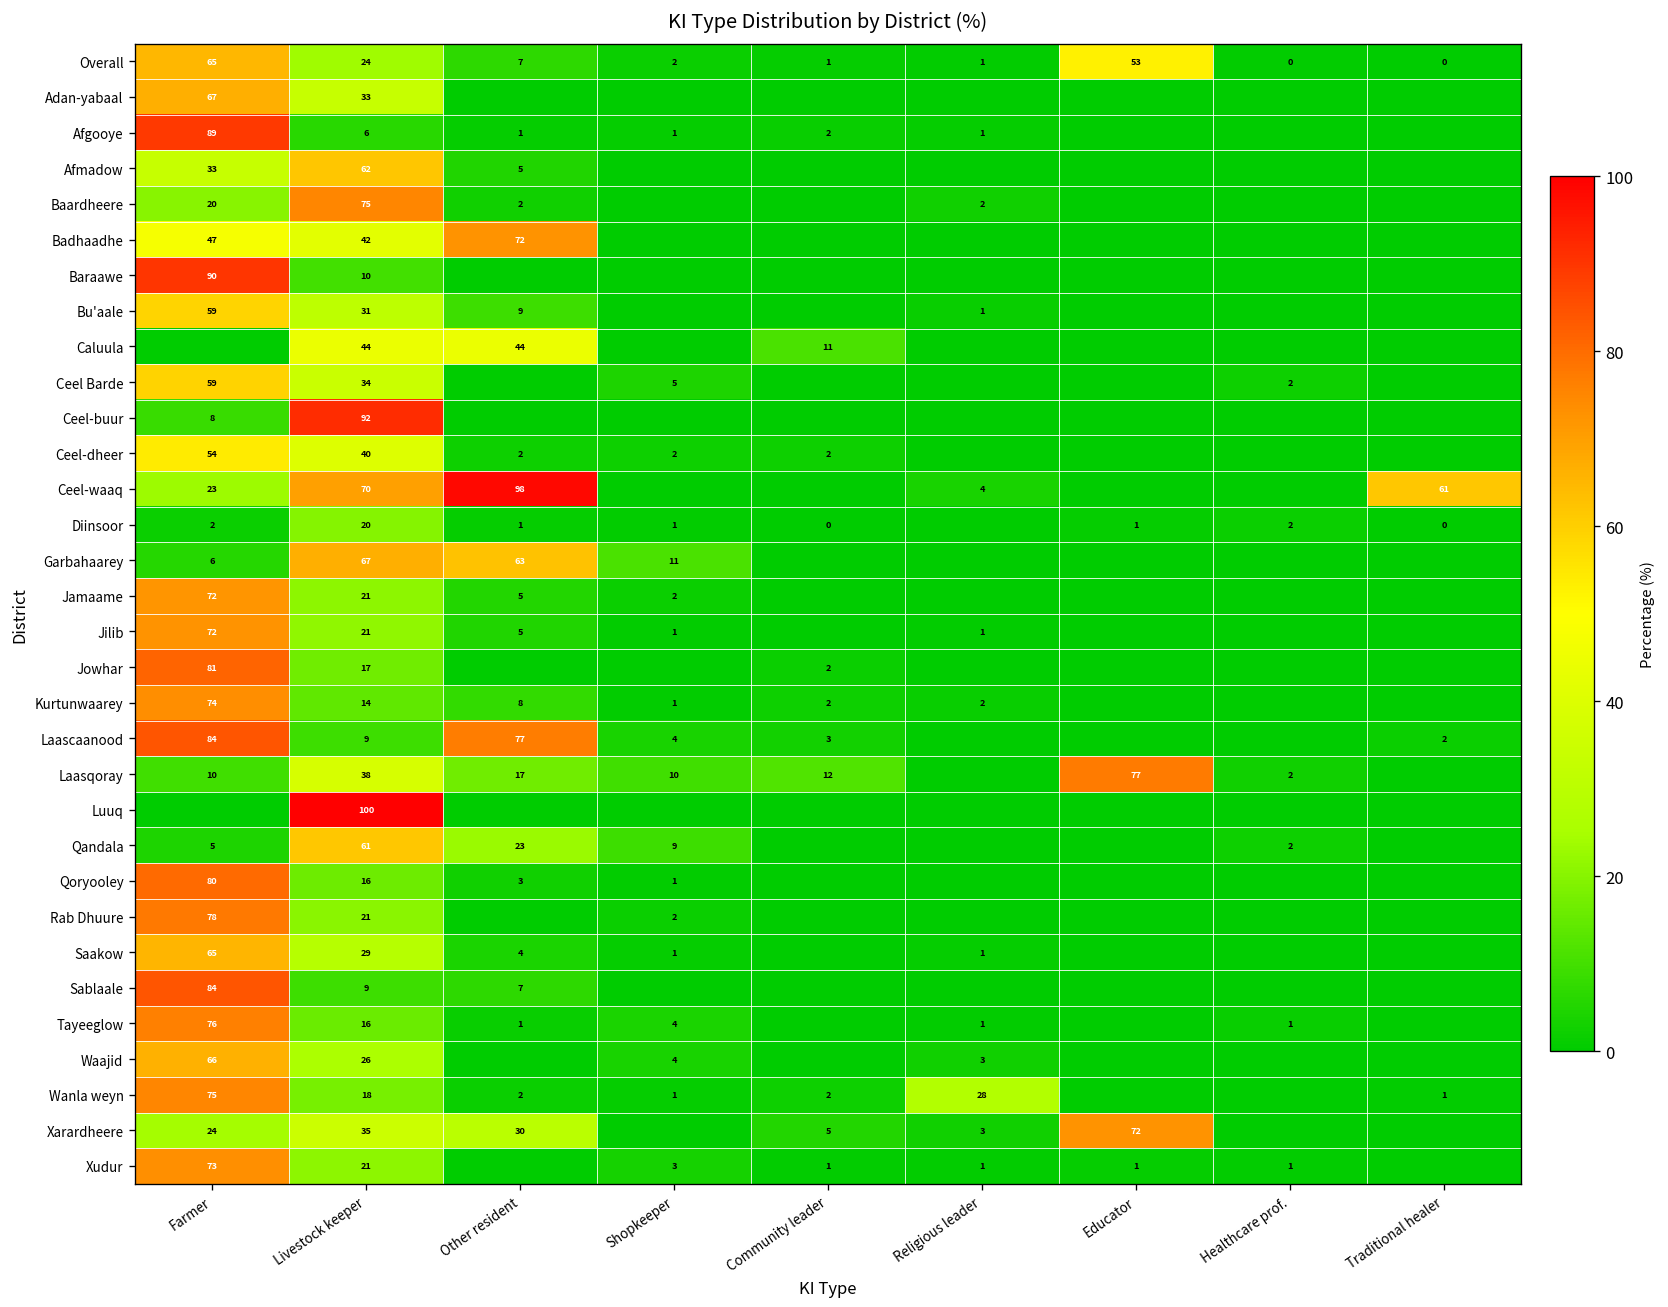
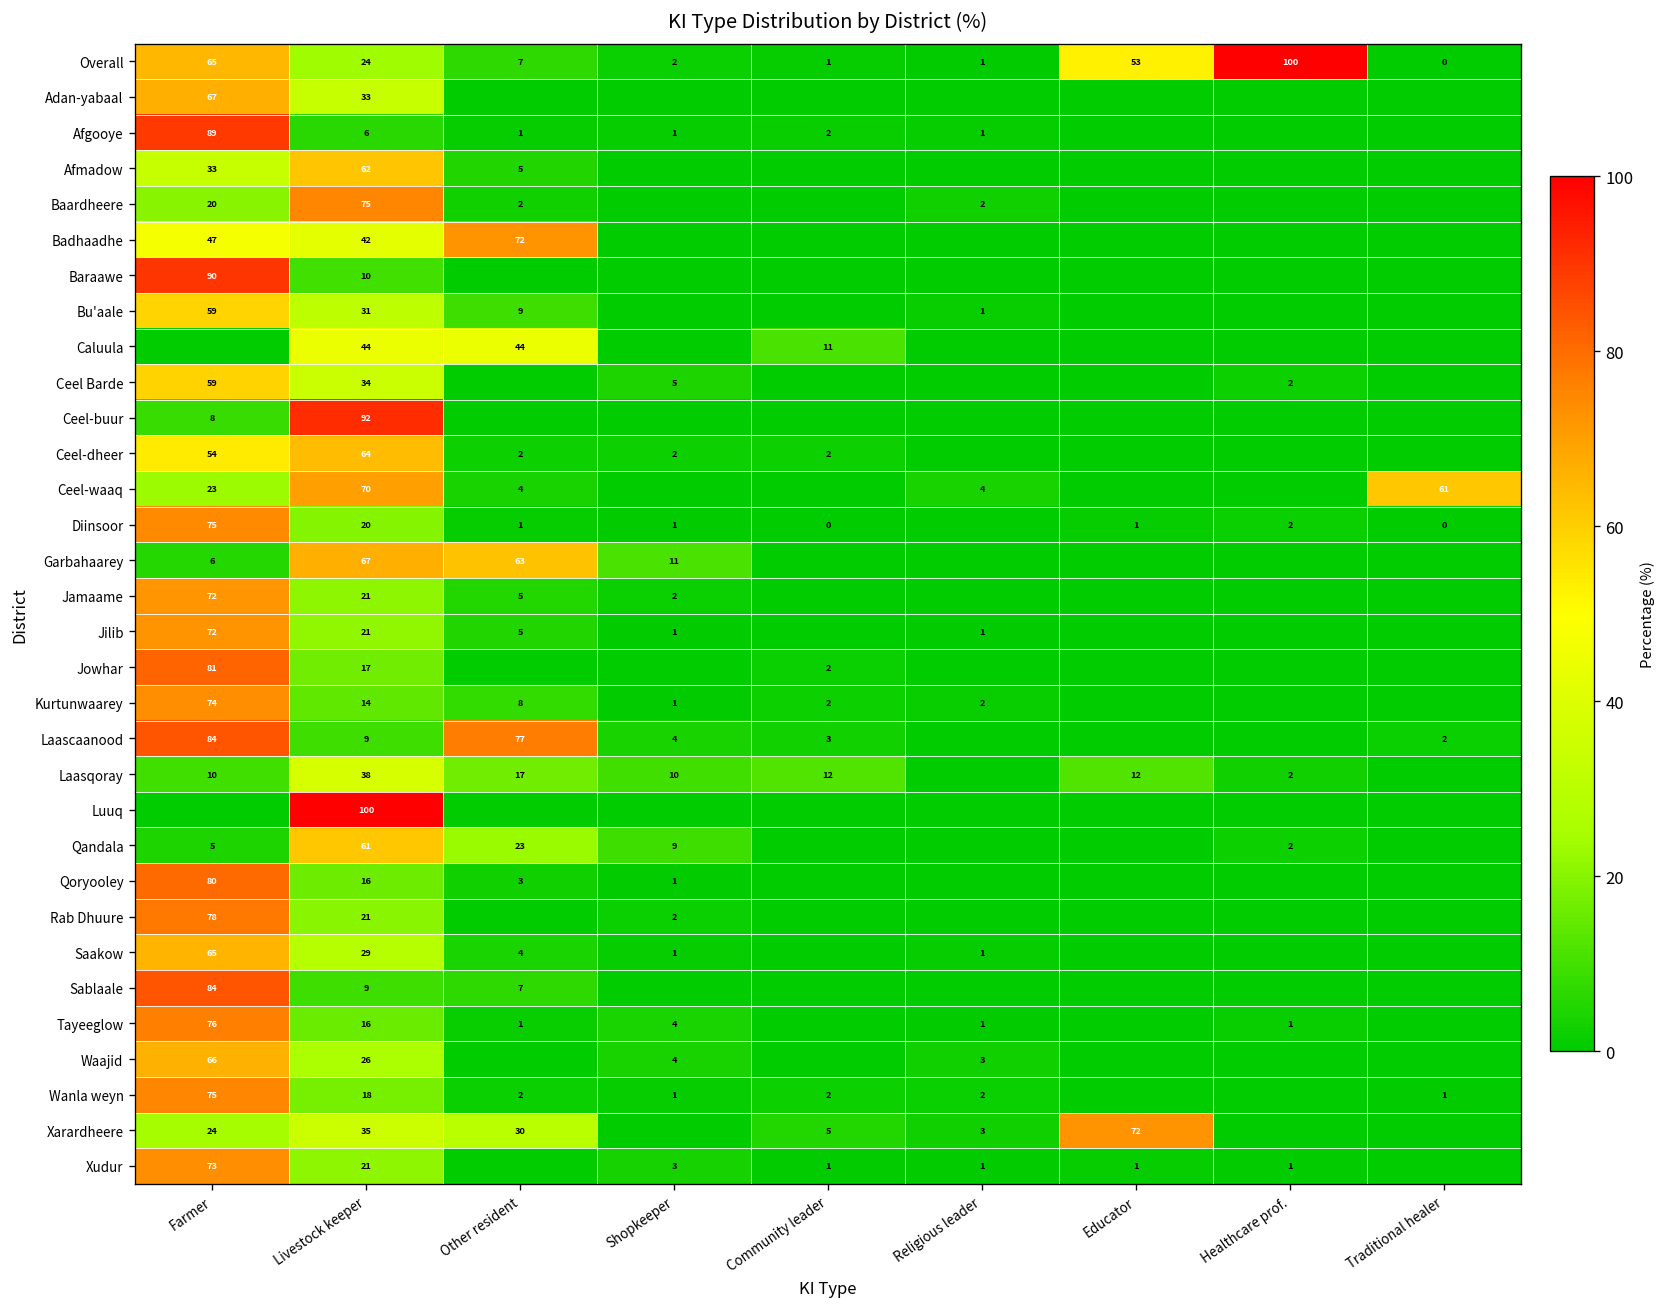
Overall, Healthcare prof.: 0 -> 100
Ceel-dheer, Livestock keeper: 40 -> 64
Ceel-waaq, Other resident: 98 -> 4
Diinsoor, Farmer: 2 -> 75
Laasqoray, Educator: 77 -> 12
Wanla weyn, Religious leader: 28 -> 2
